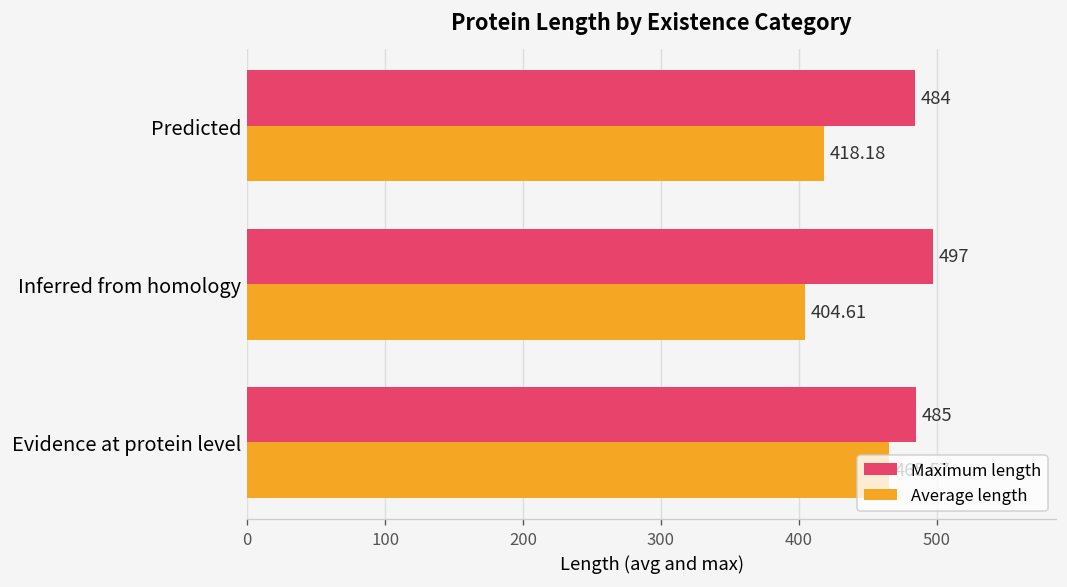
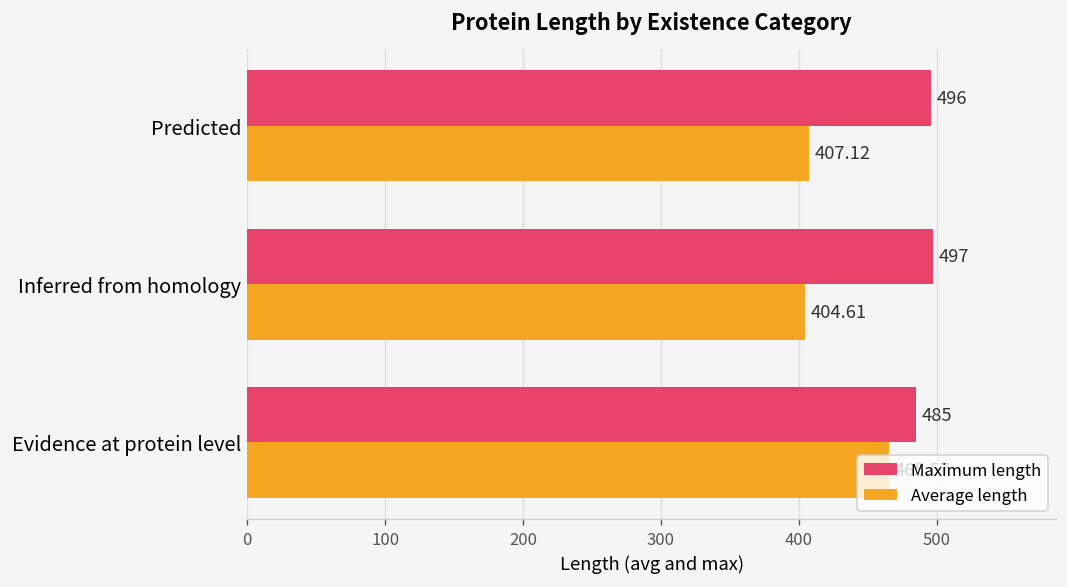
Maximum length, Predicted: 484 -> 496
Average length, Predicted: 418.18 -> 407.12
